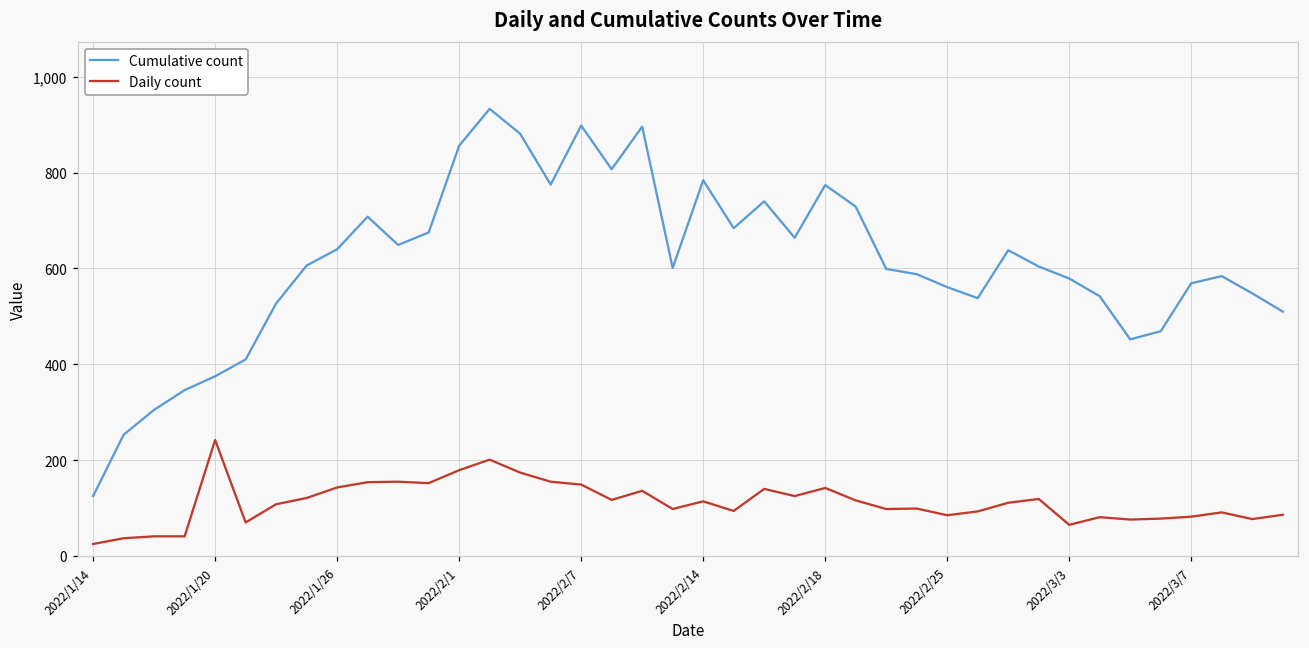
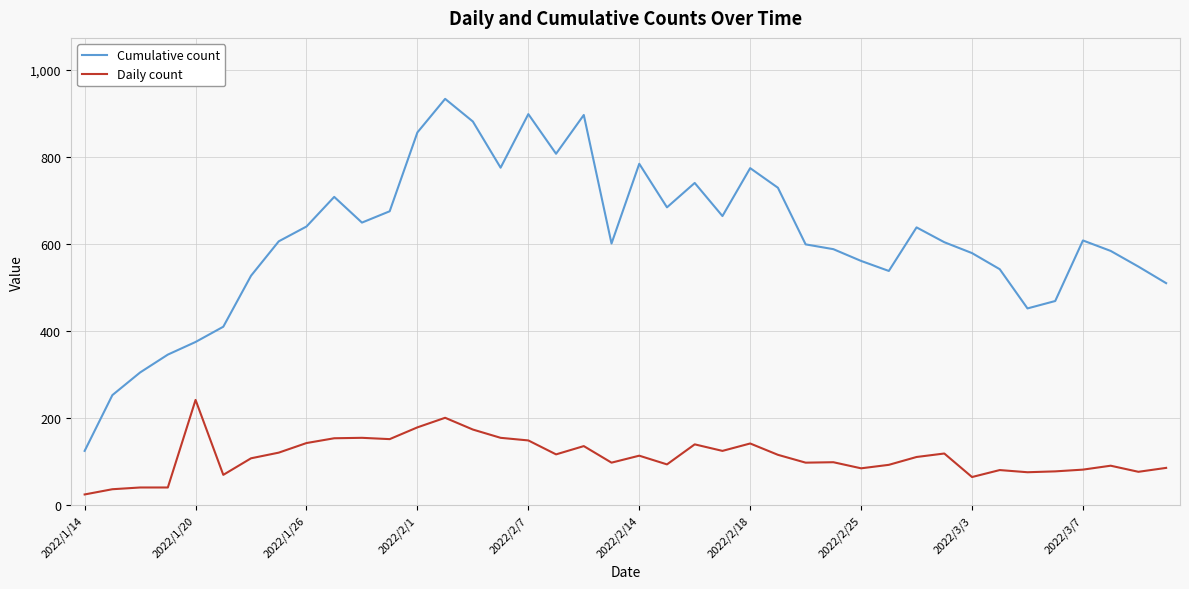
Cumulative count, 2022/3/7: 570 -> 610
